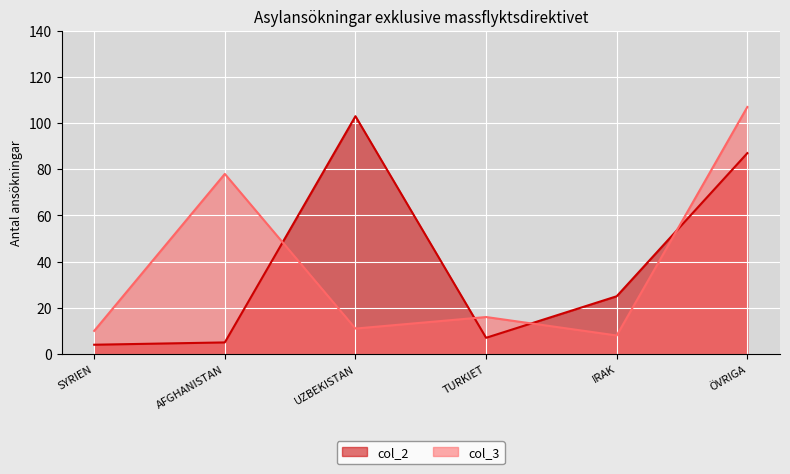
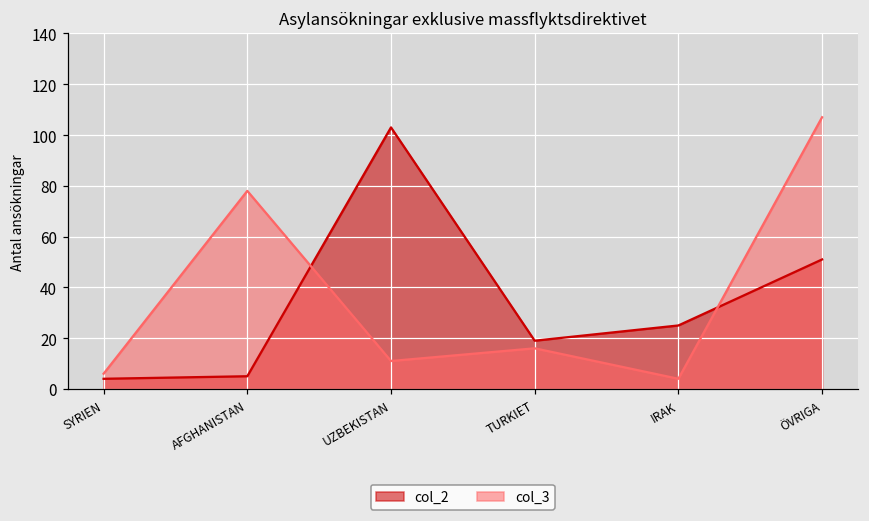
col_3, SYRIEN: 10 -> 6
col_2, TURKIET: 7 -> 19
col_3, IRAK: 8 -> 4
col_2, ÖVRIGA: 87 -> 51
